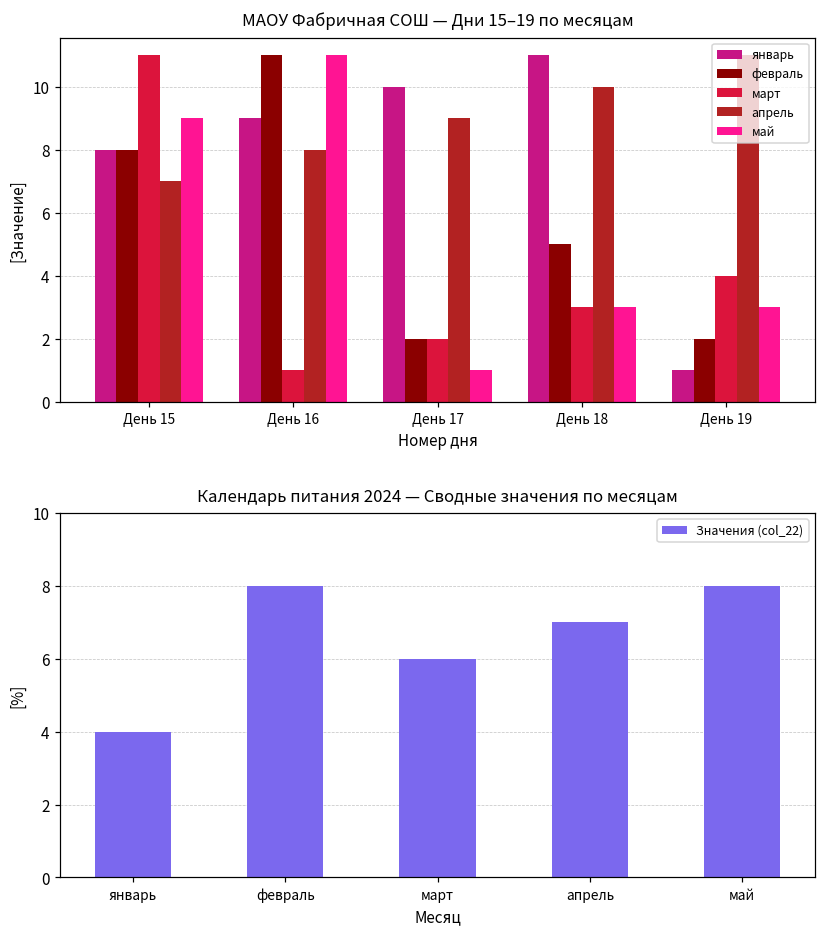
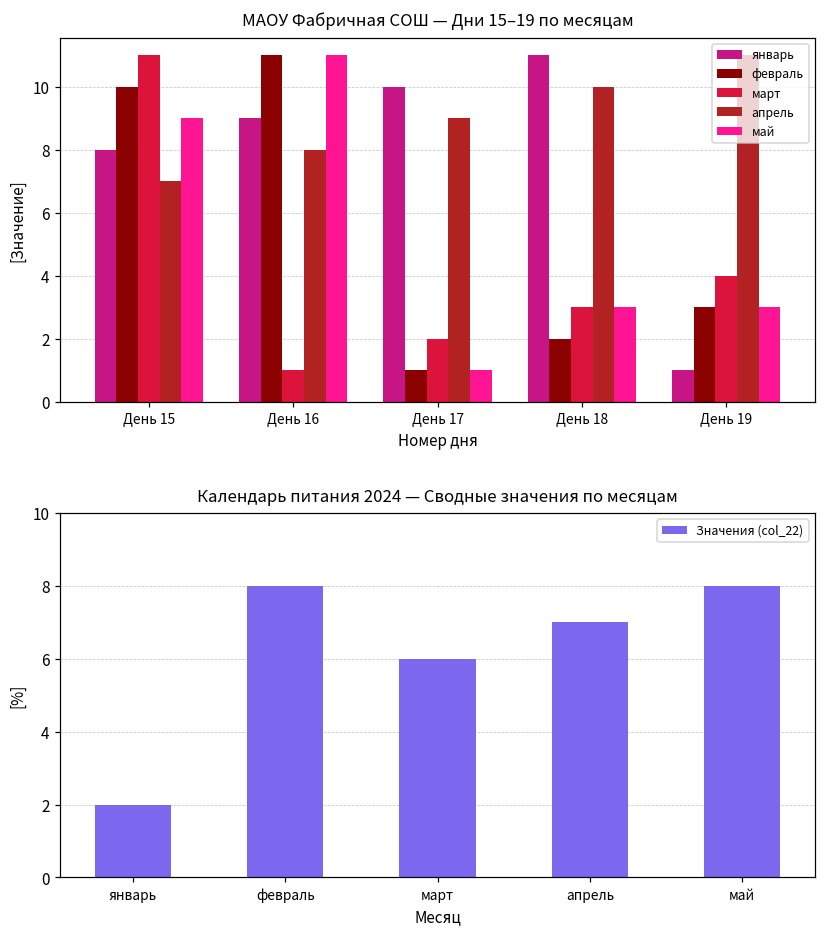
МАОУ Фабричная СОШ — Дни 15–19 по месяцам, февраль, День 15: 8 -> 10
МАОУ Фабричная СОШ — Дни 15–19 по месяцам, февраль, День 17: 2 -> 1
МАОУ Фабричная СОШ — Дни 15–19 по месяцам, февраль, День 18: 5 -> 2
МАОУ Фабричная СОШ — Дни 15–19 по месяцам, февраль, День 19: 2 -> 3
Календарь питания 2024 — Сводные значения по месяцам, январь: 4 -> 2
